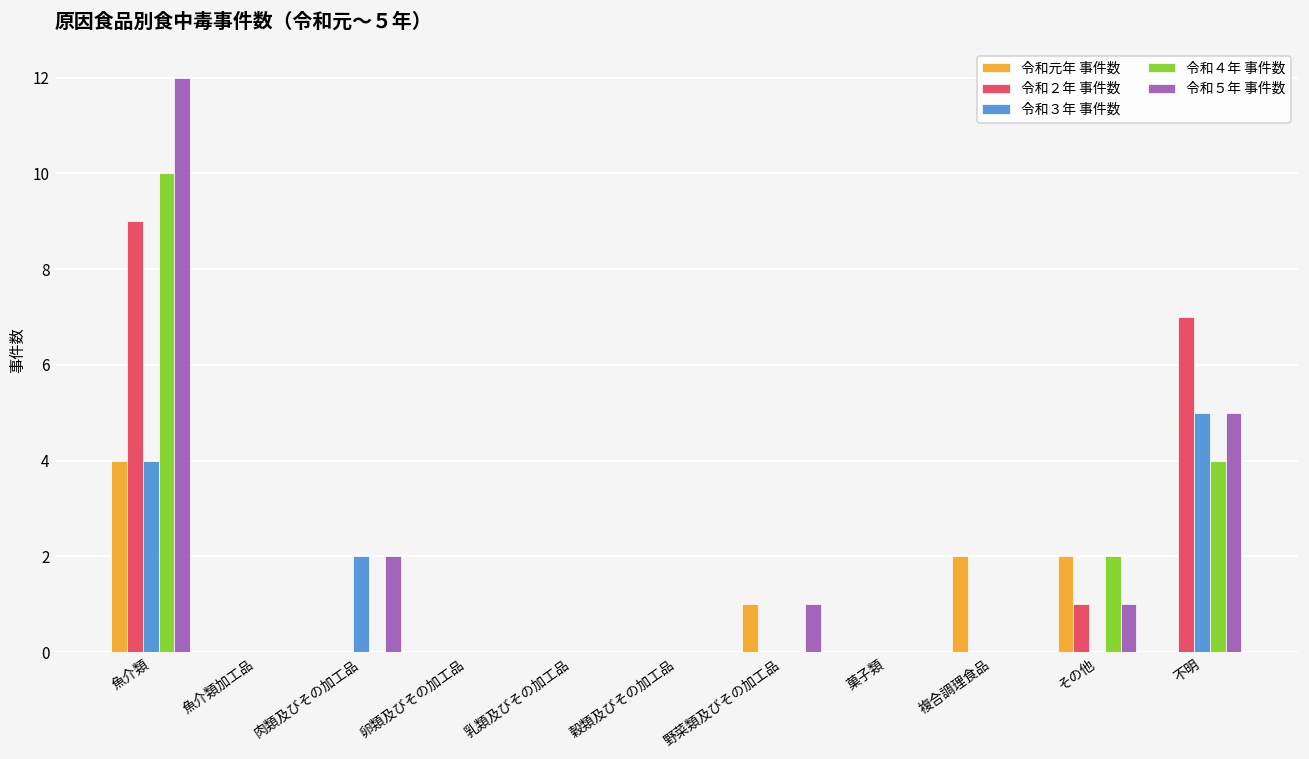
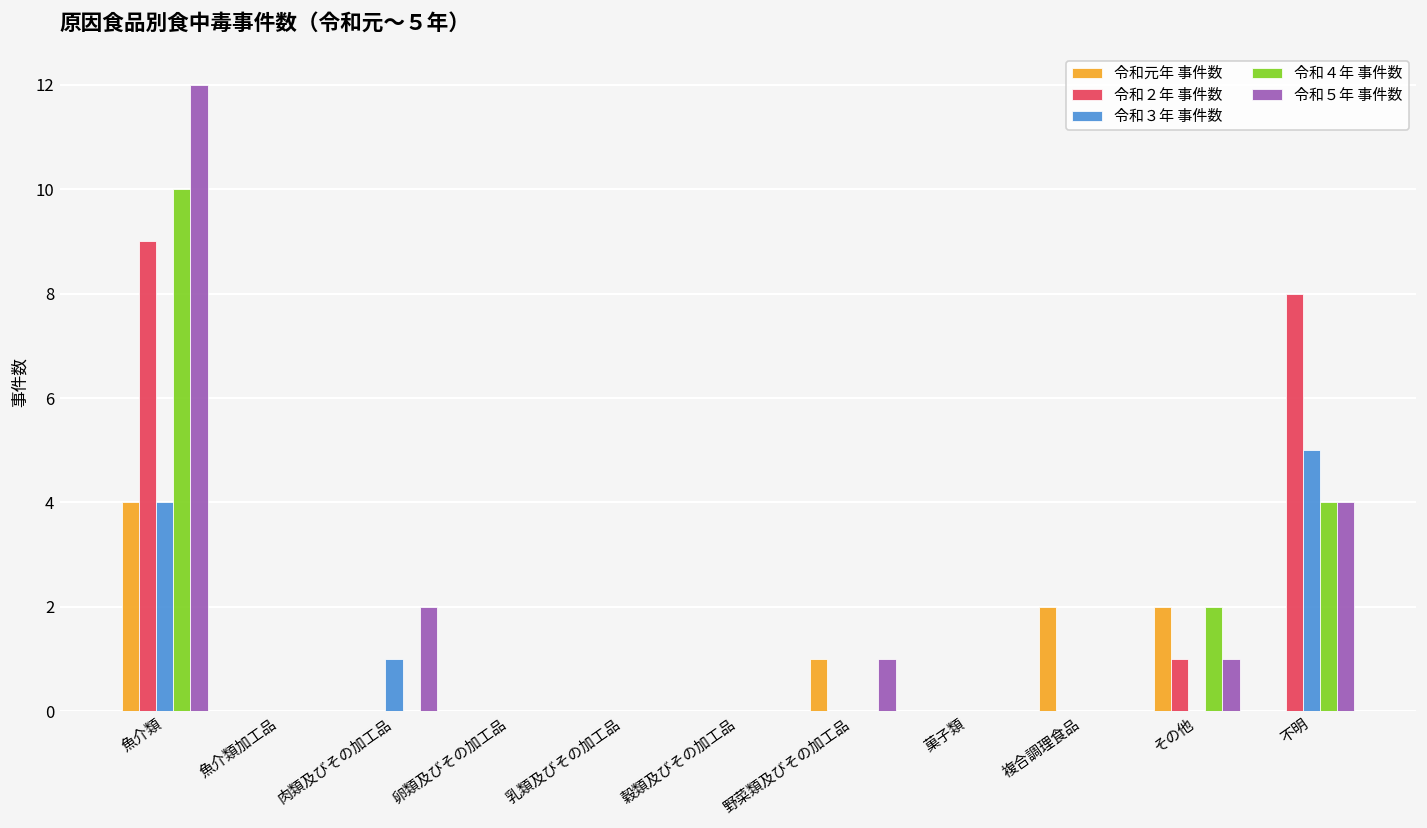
令和３年 事件数, 肉類及びその加工品: 2 -> 1
令和２年 事件数, 不明: 7 -> 8
令和５年 事件数, 不明: 5 -> 4
